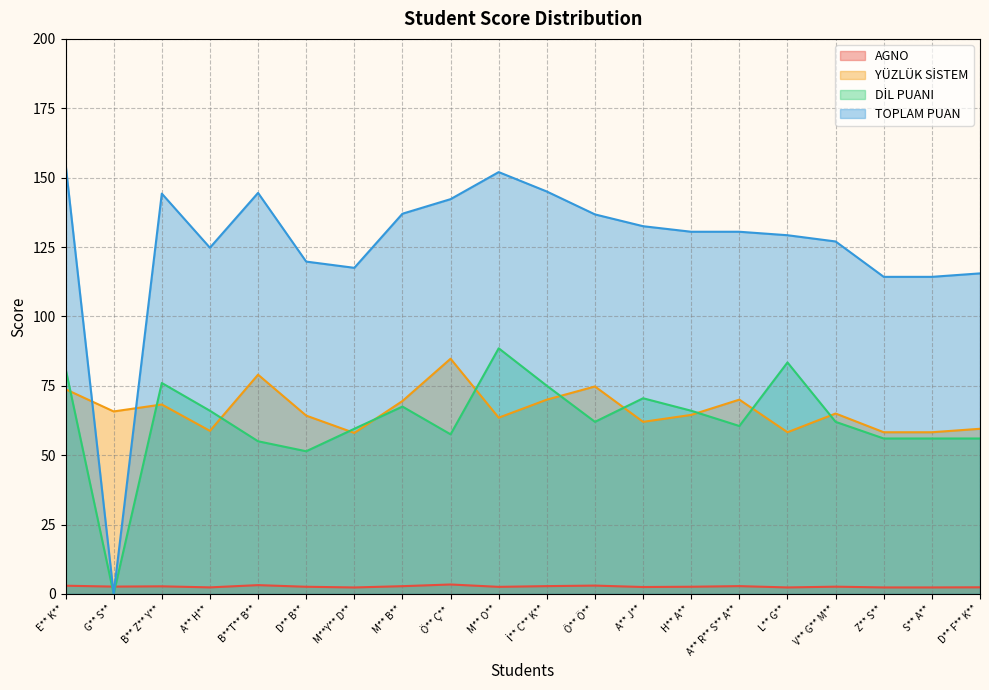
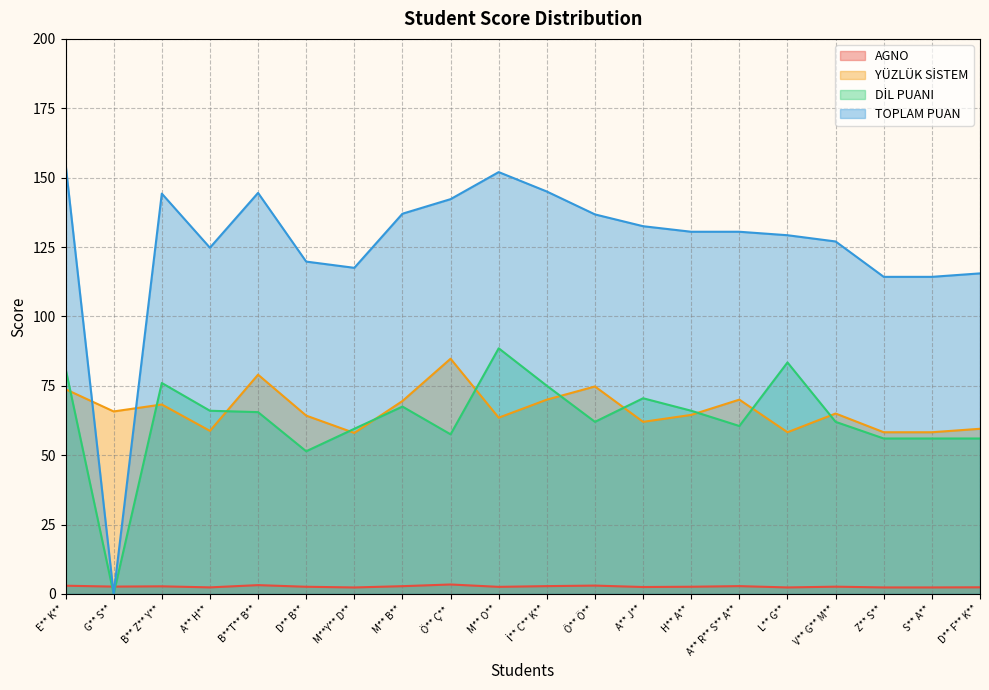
DİL PUANI, B**T** B**: 55 -> 66
